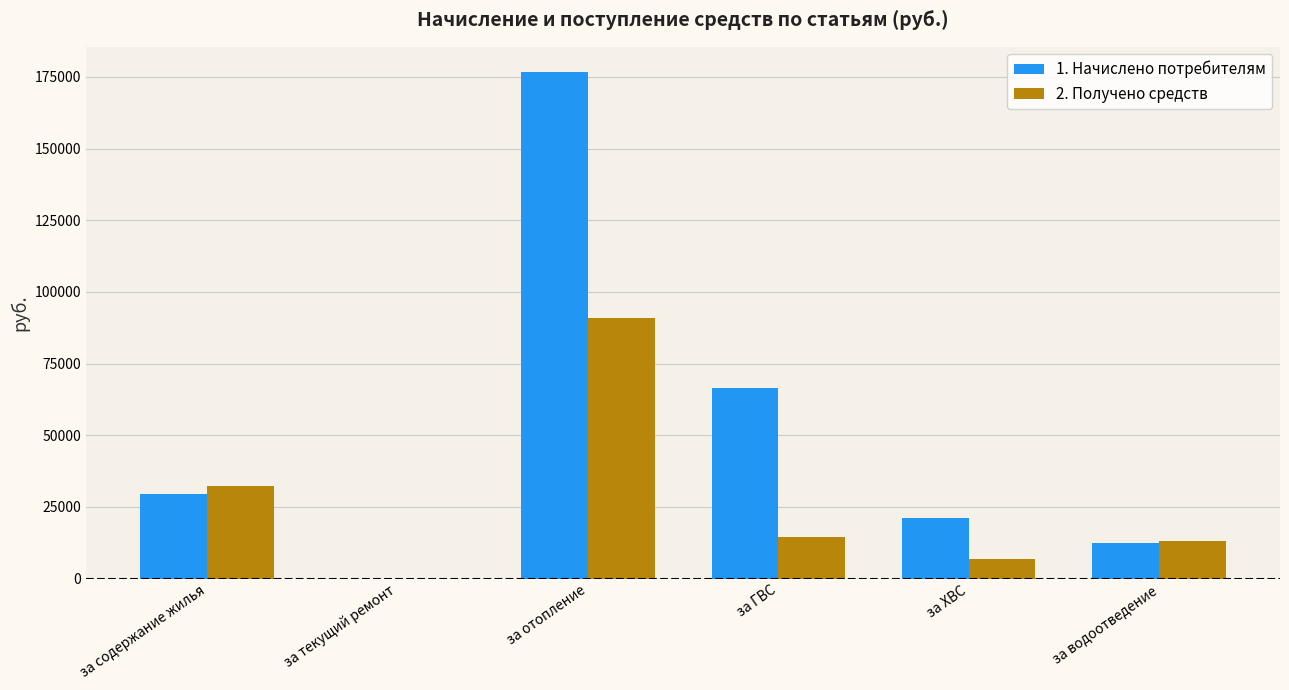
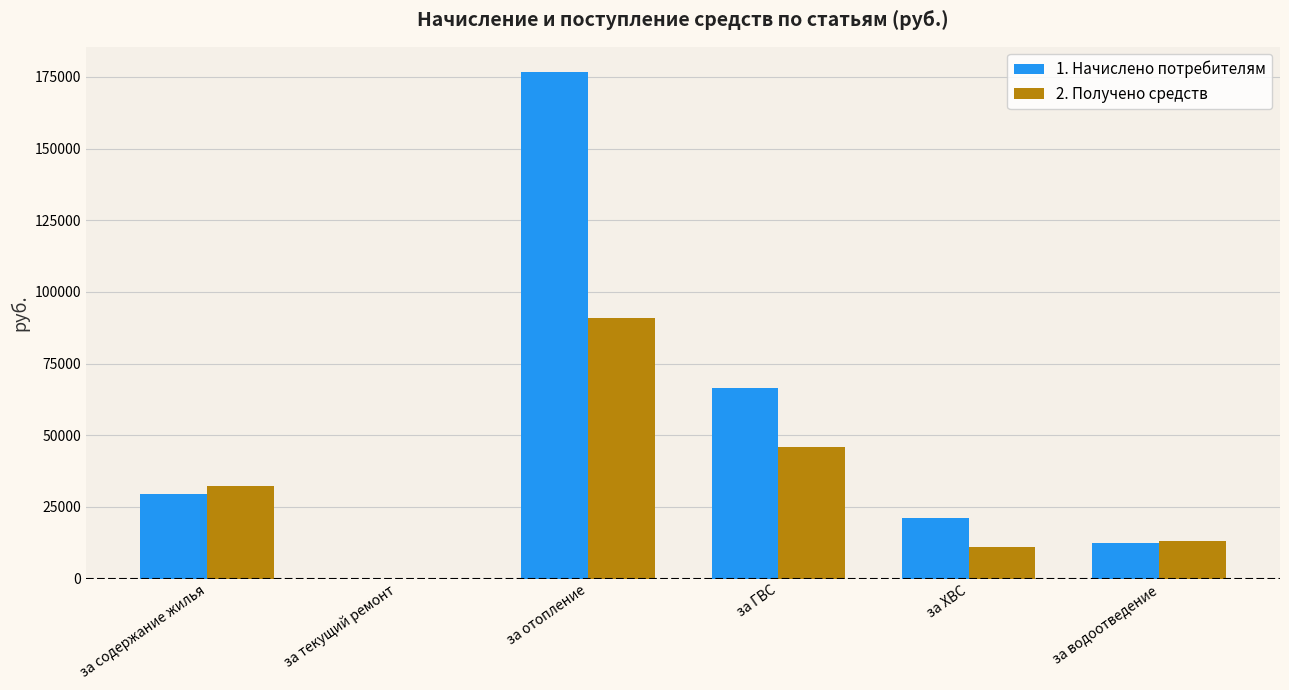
2. Получено средств, за ГВС: 15000 -> 46000
2. Получено средств, за ХВС: 7000 -> 11000
